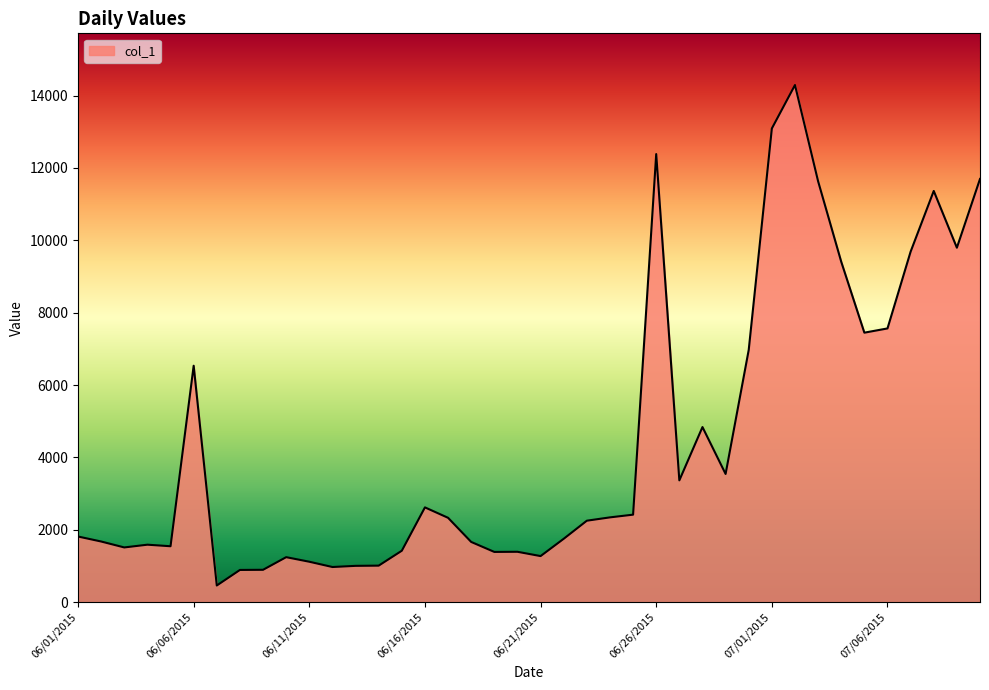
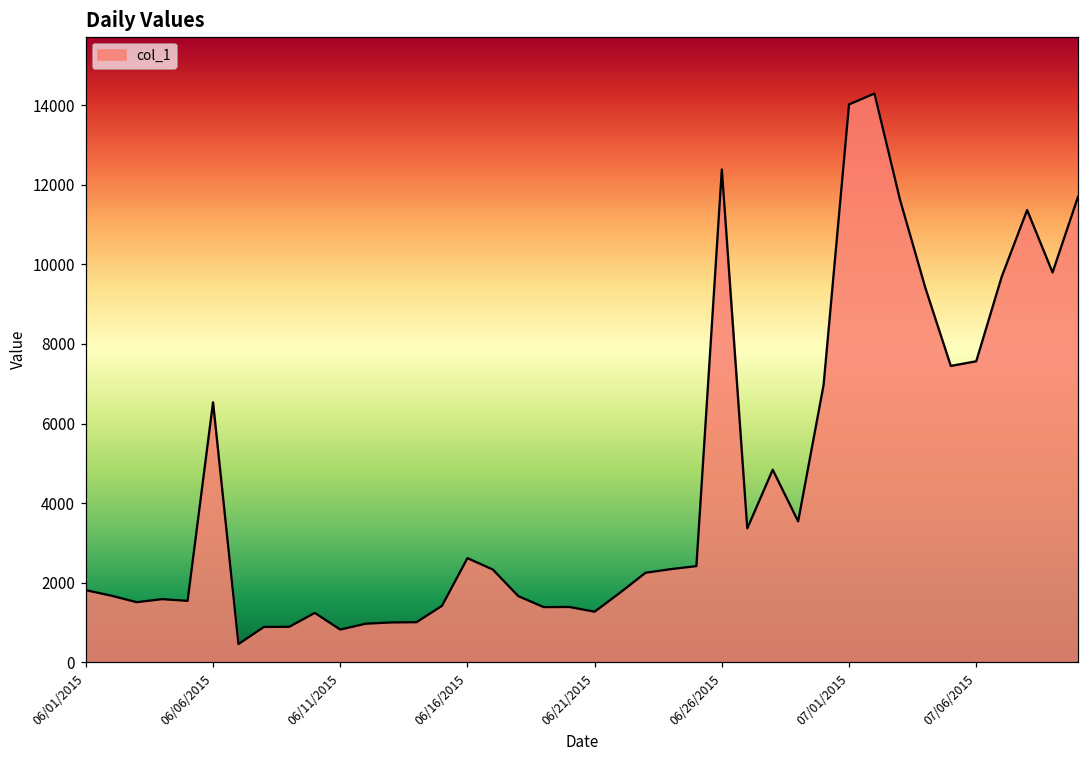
06/11/2015: 1100 -> 800
07/01/2015: 13100 -> 14000
